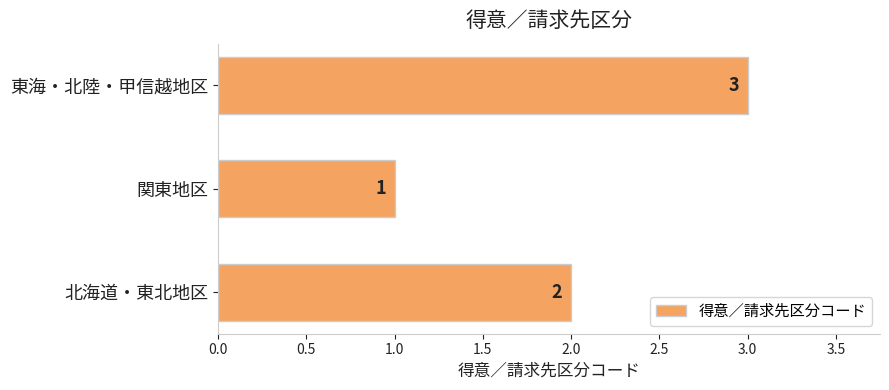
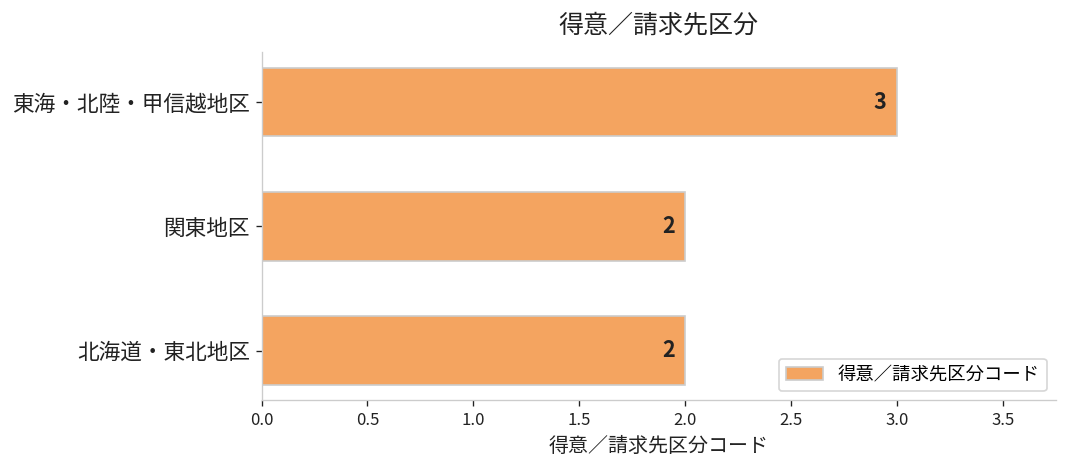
関東地区: 1 -> 2
